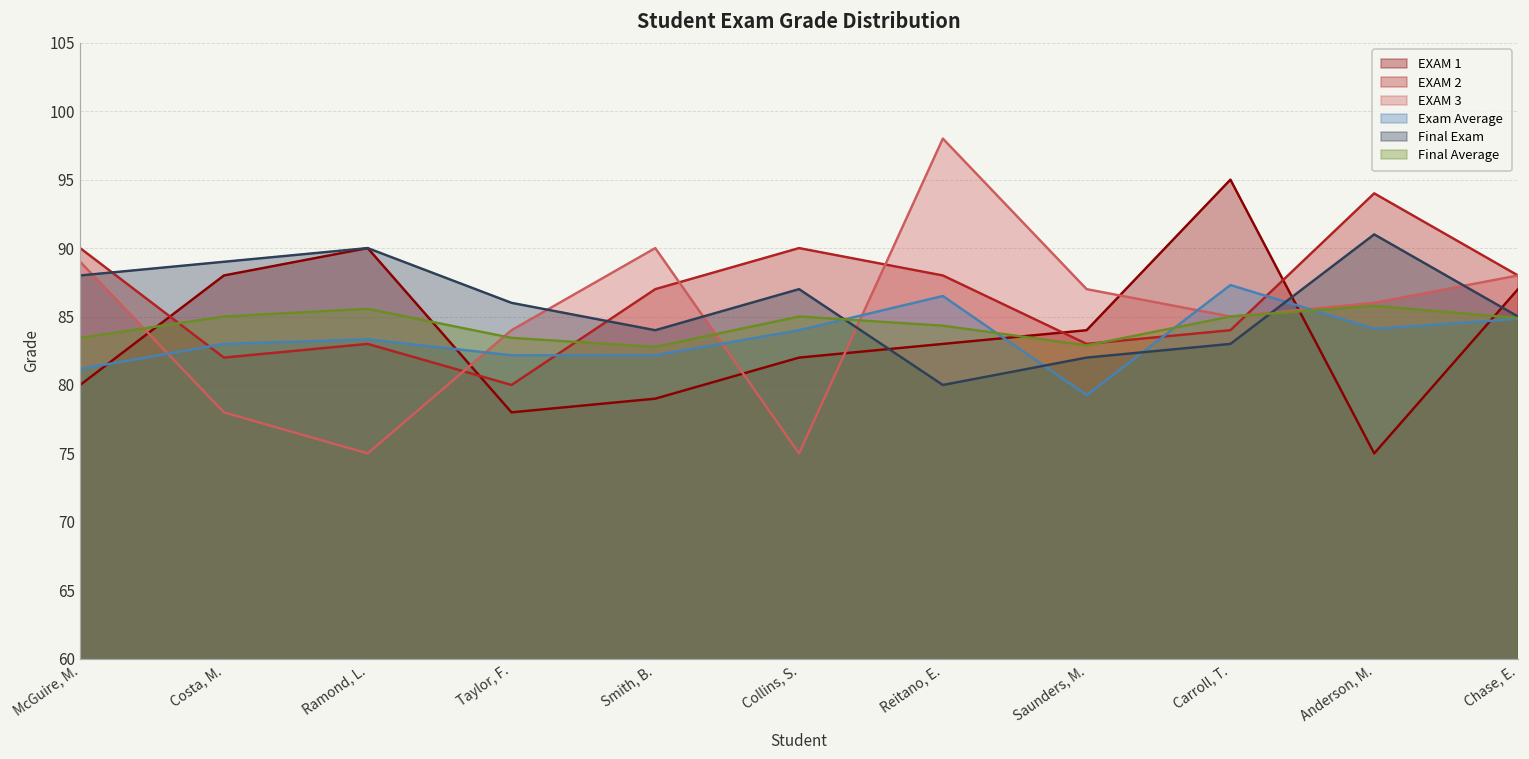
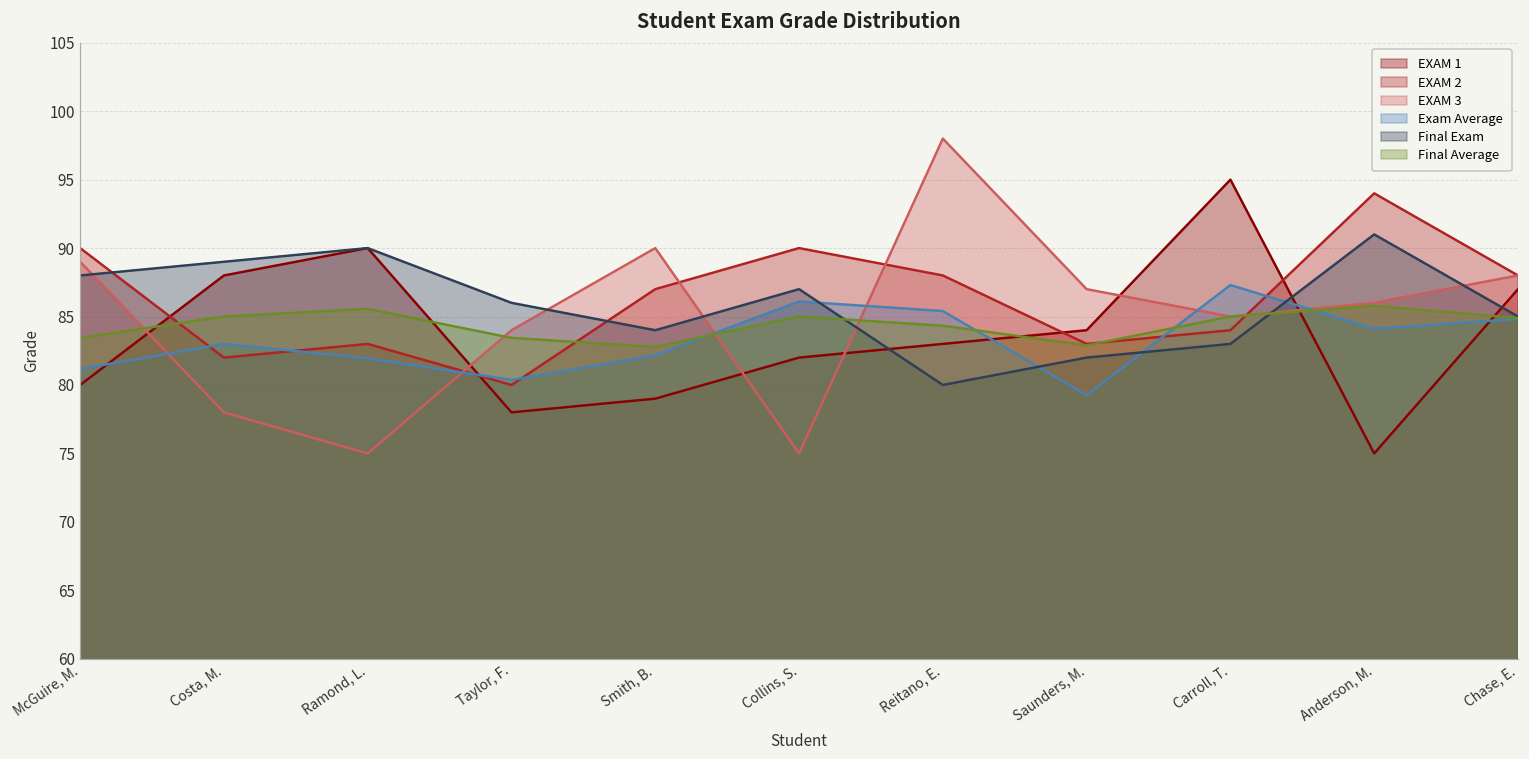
Exam Average, Ramond, L.: 83.3 -> 82.0
Exam Average, Taylor, F.: 82.2 -> 80.4
Exam Average, Collins, S.: 84.0 -> 86.1
Exam Average, Reitano, E.: 86.5 -> 85.4
